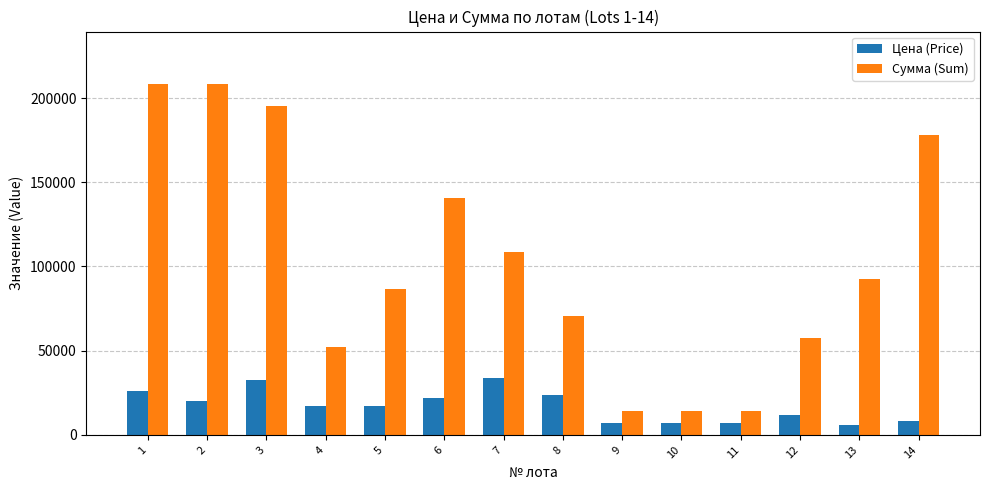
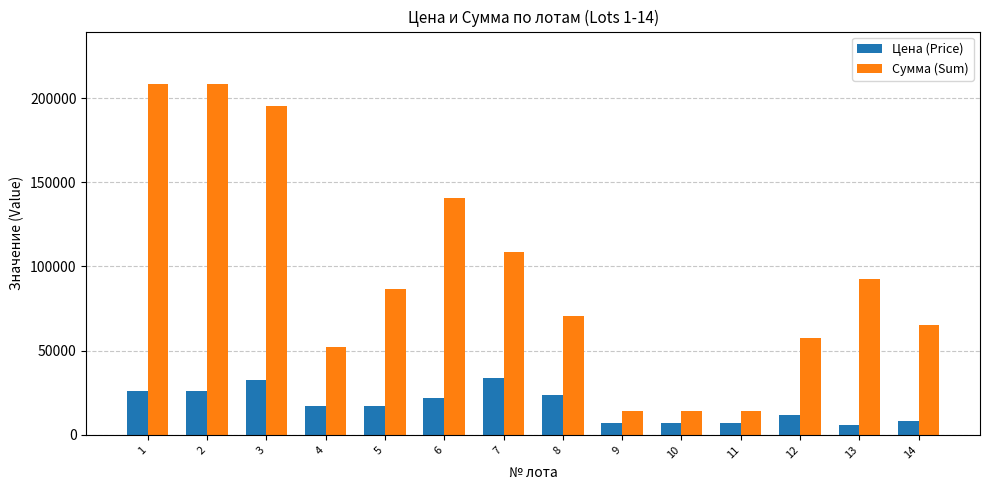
Цена (Price), 2: 20000 -> 26000
Сумма (Sum), 14: 178000 -> 65000
